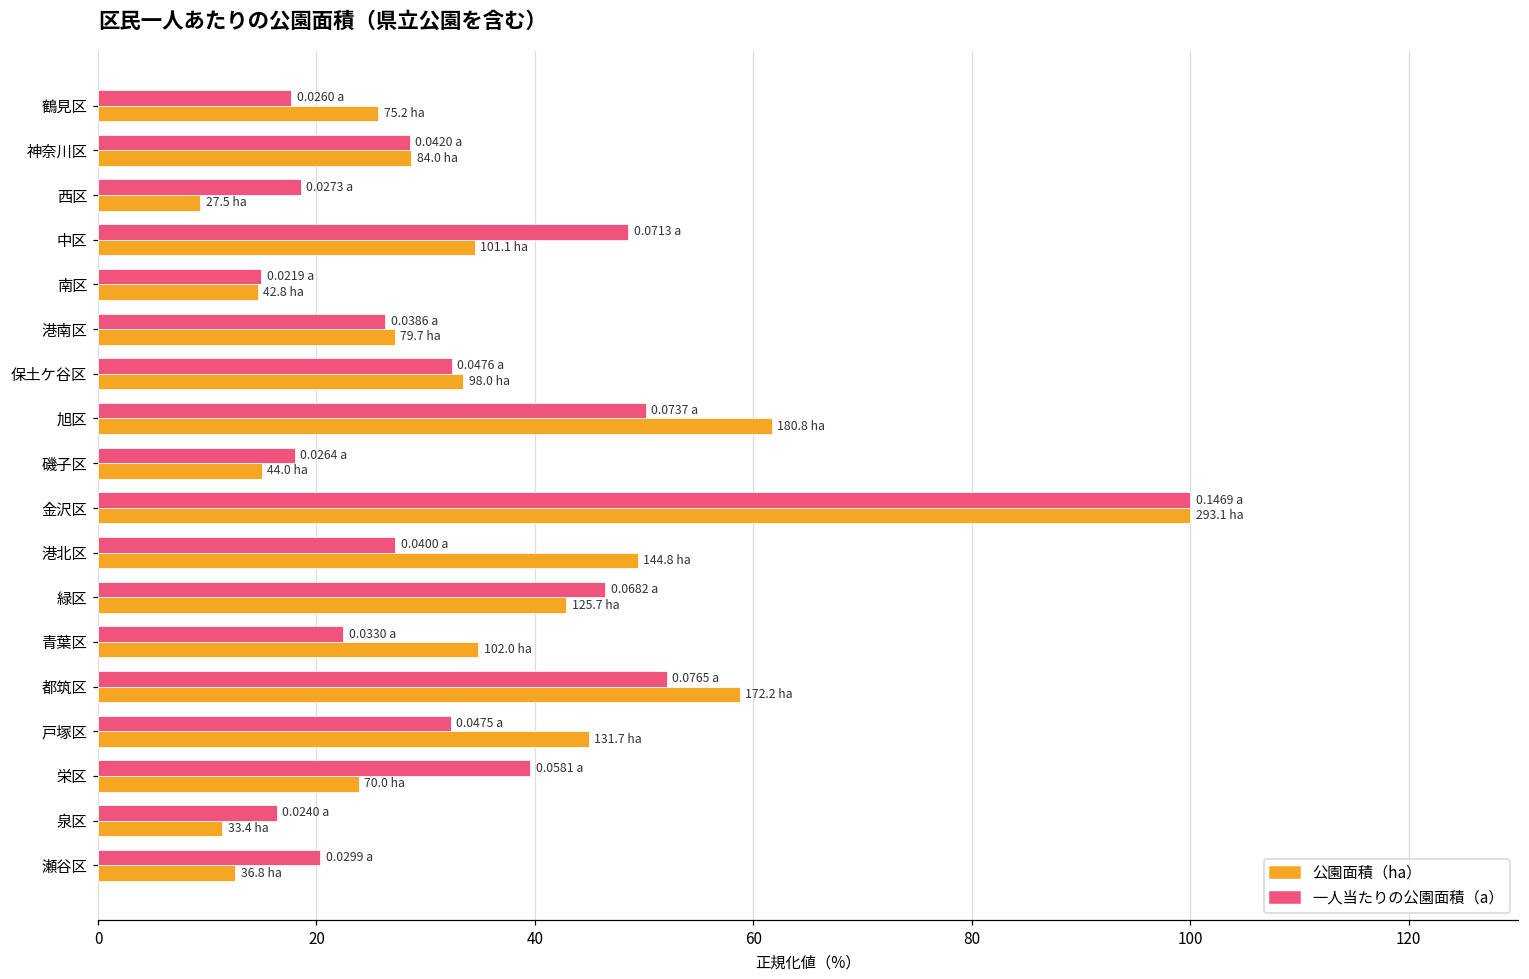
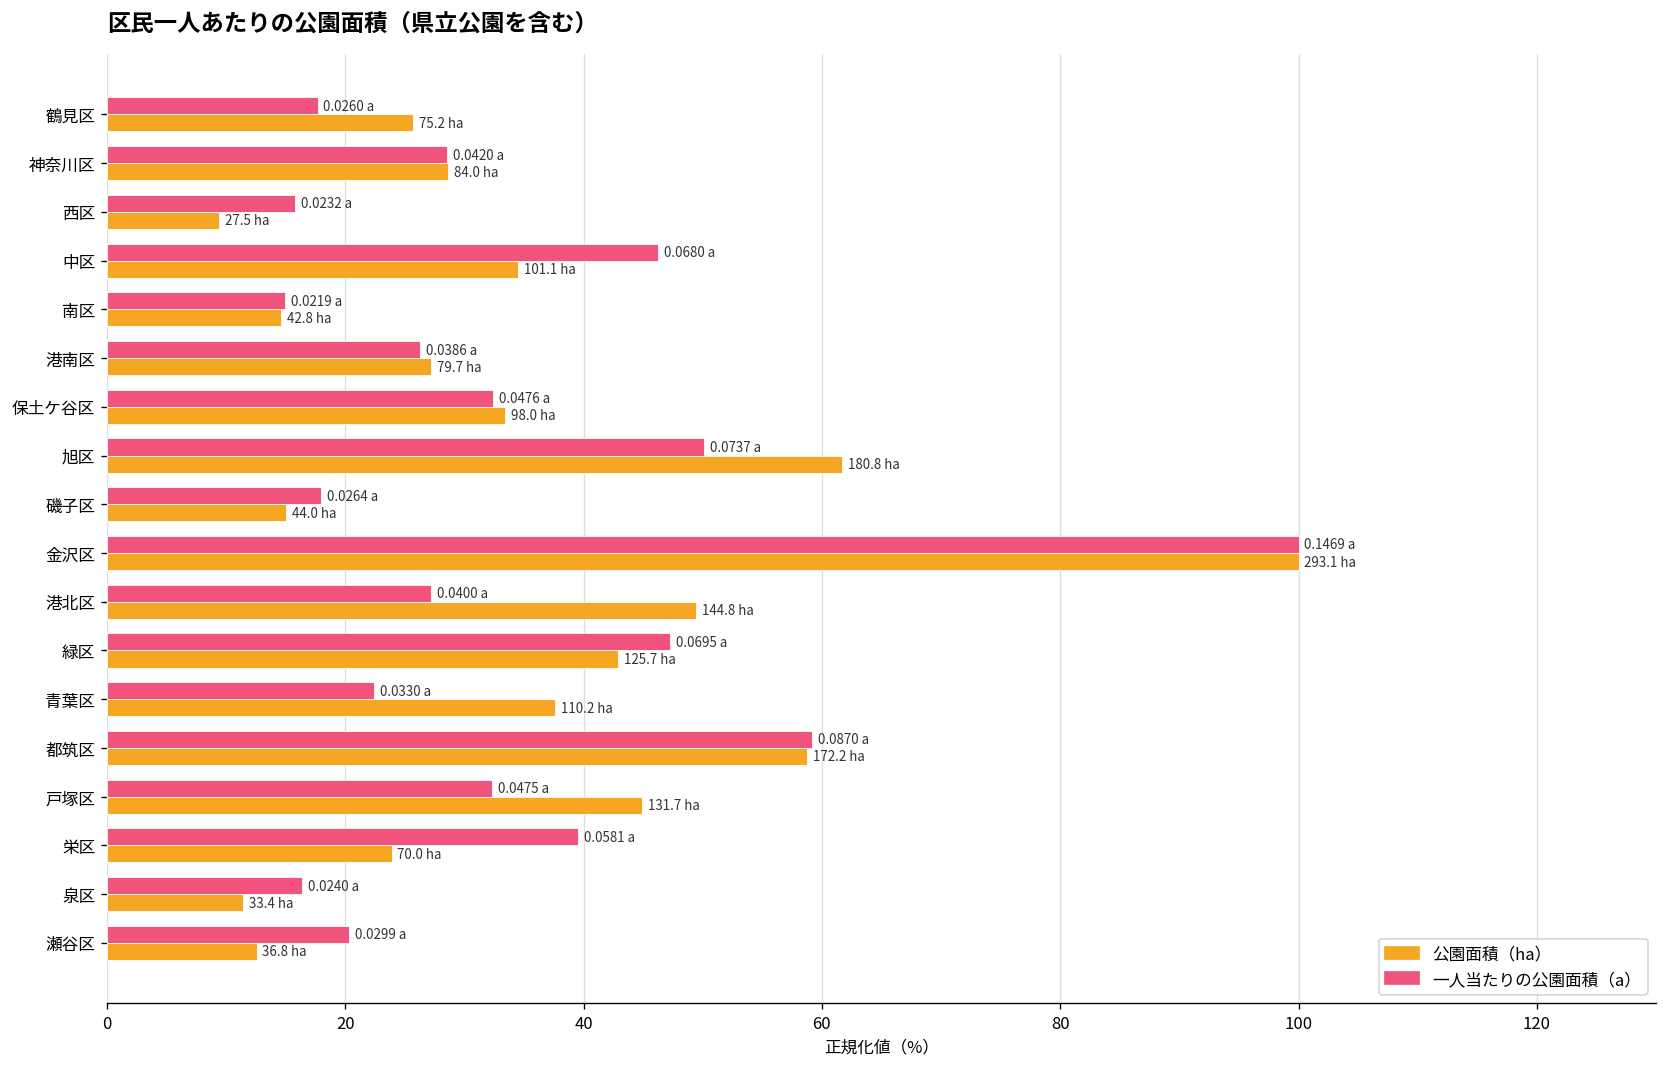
一人当たりの公園面積（a）, 西区: 0.0273 -> 0.0232
一人当たりの公園面積（a）, 中区: 0.0713 -> 0.0680
一人当たりの公園面積（a）, 緑区: 0.0682 -> 0.0695
公園面積（ha）, 青葉区: 102.0 -> 110.2
一人当たりの公園面積（a）, 都筑区: 0.0765 -> 0.0870
